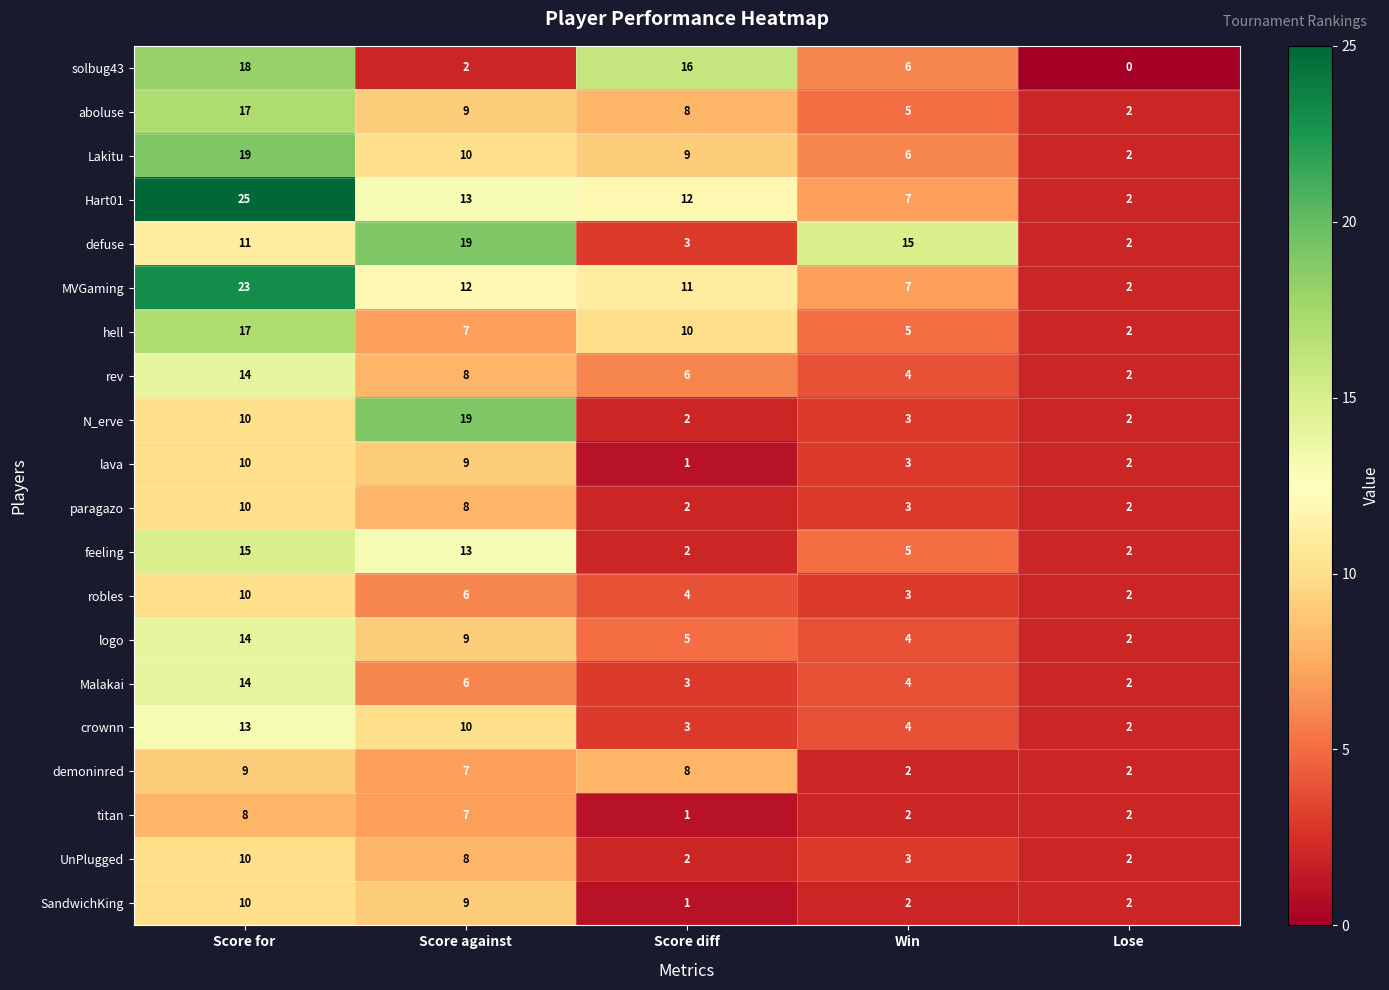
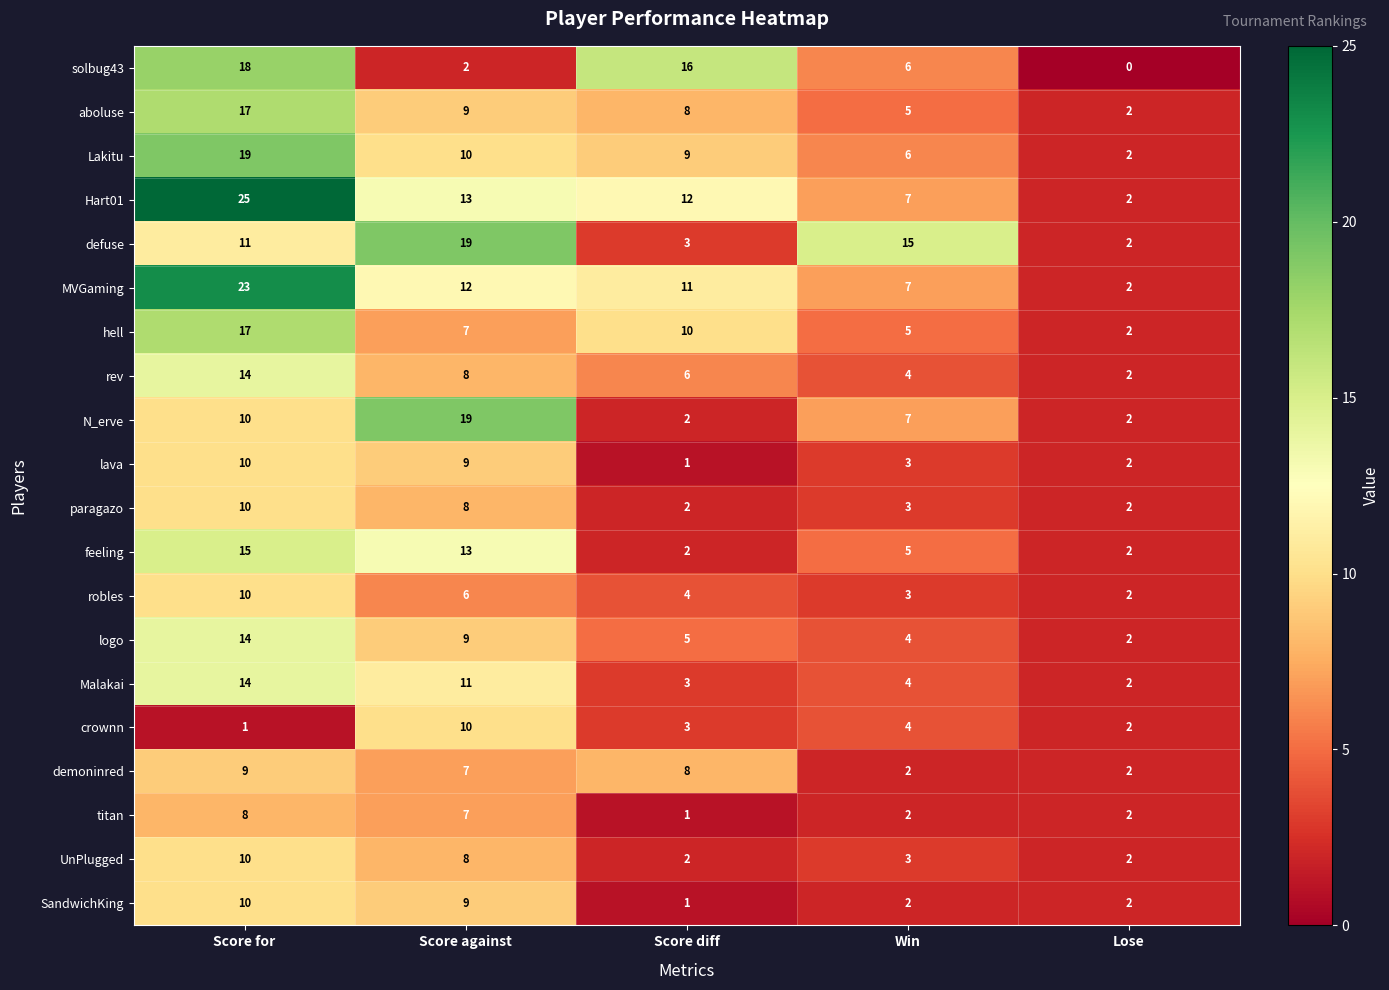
N_erve, Win: 3 -> 7
Malakai, Score against: 6 -> 11
crownn, Score for: 13 -> 1
